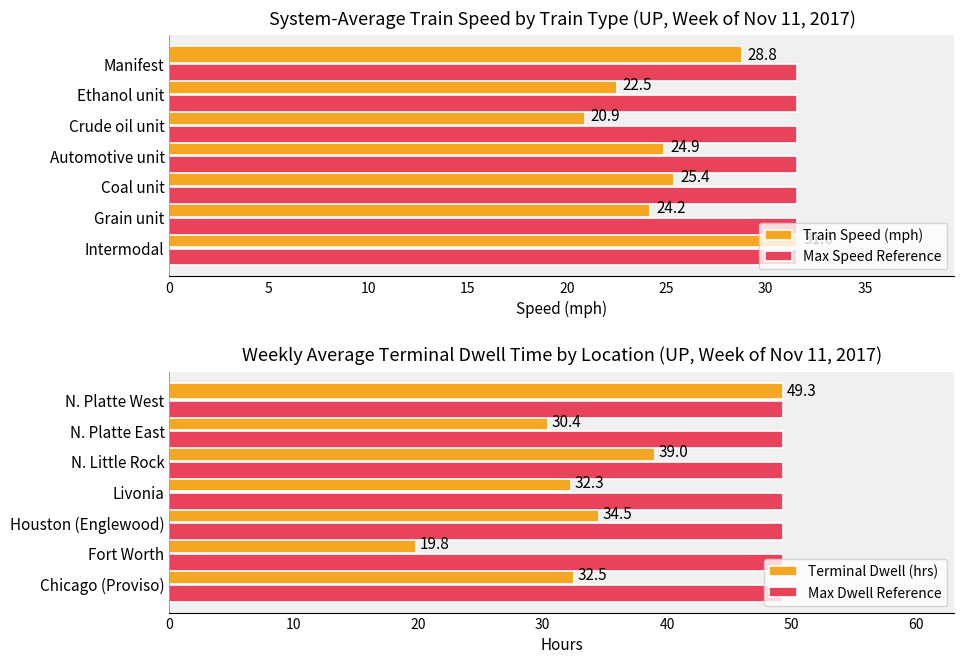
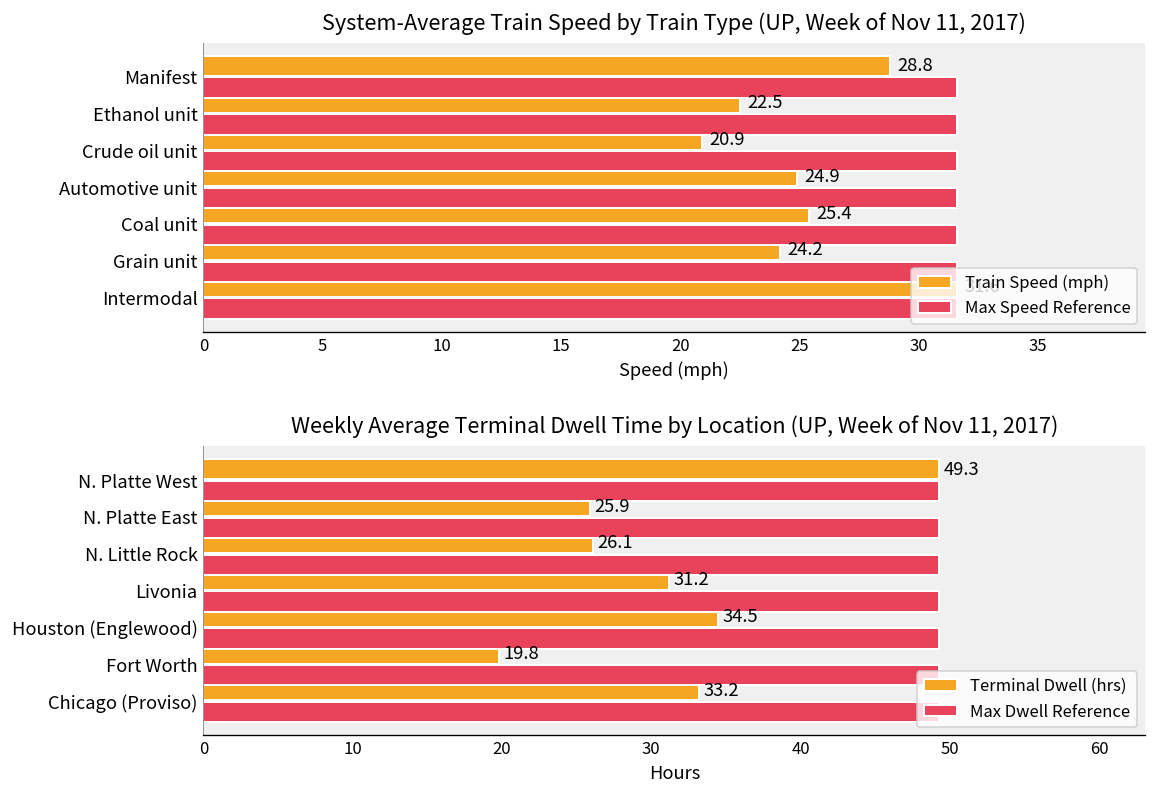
Weekly Average Terminal Dwell Time by Location (UP, Week of Nov 11, 2017), Terminal Dwell (hrs), N. Platte East: 30.4 -> 25.9
Weekly Average Terminal Dwell Time by Location (UP, Week of Nov 11, 2017), Terminal Dwell (hrs), N. Little Rock: 39.0 -> 26.1
Weekly Average Terminal Dwell Time by Location (UP, Week of Nov 11, 2017), Terminal Dwell (hrs), Livonia: 32.3 -> 31.2
Weekly Average Terminal Dwell Time by Location (UP, Week of Nov 11, 2017), Terminal Dwell (hrs), Chicago (Proviso): 32.5 -> 33.2
